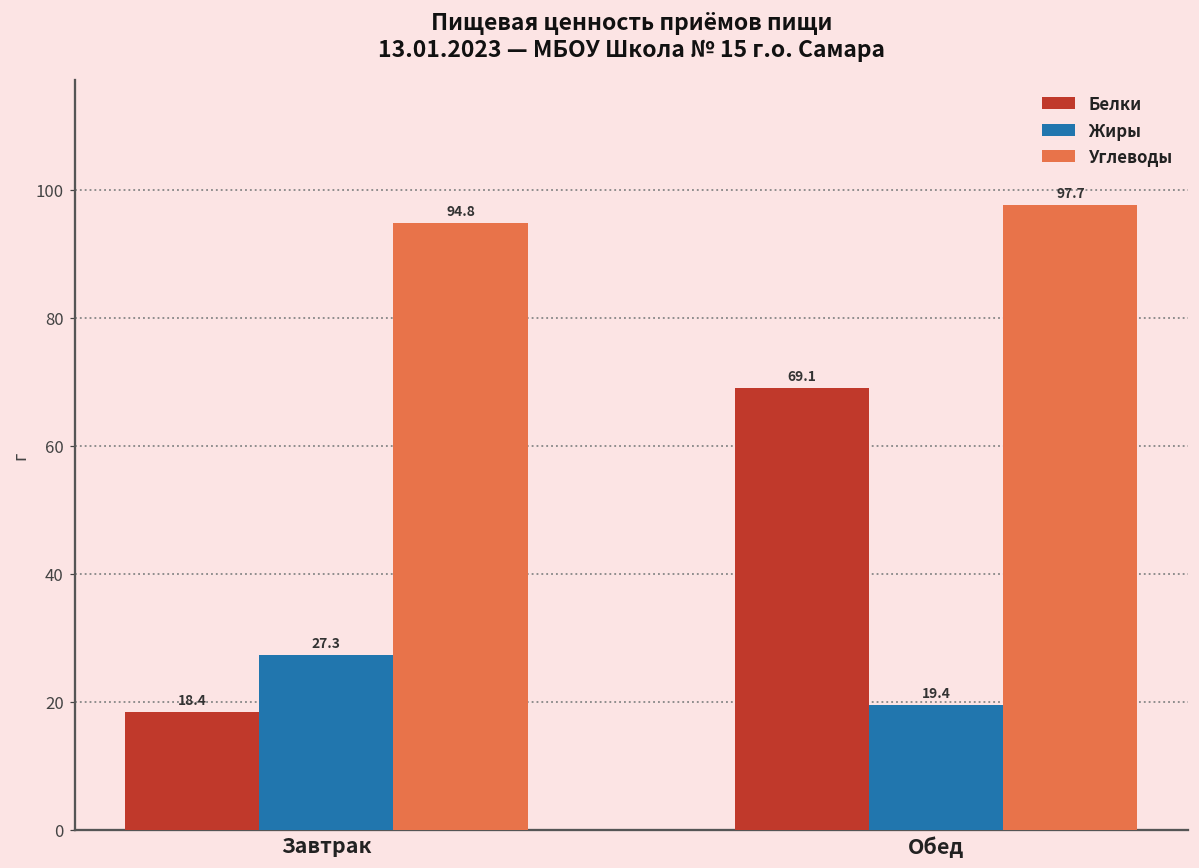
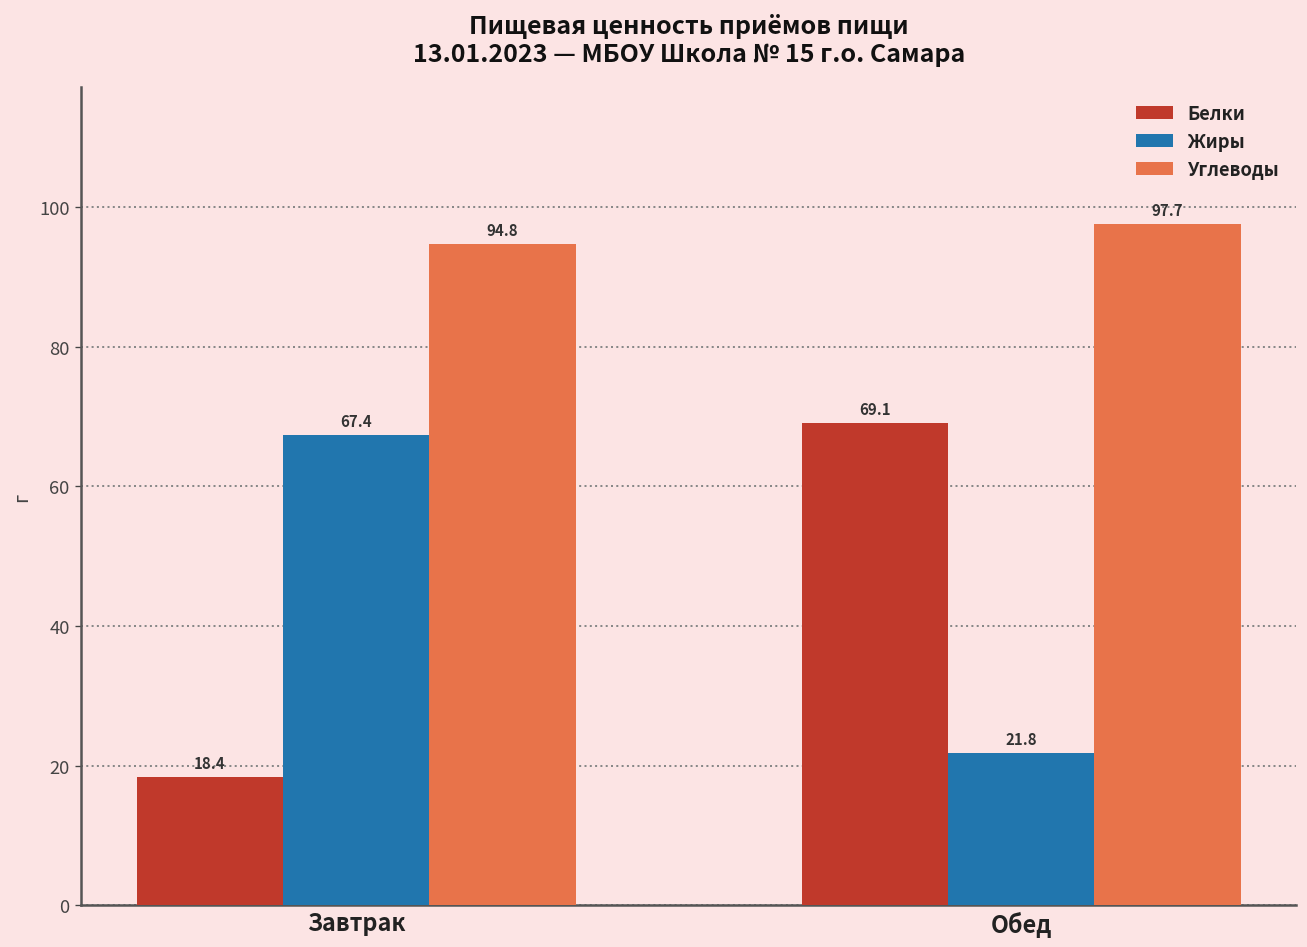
Жиры, Завтрак: 27.3 -> 67.4
Жиры, Обед: 19.4 -> 21.8
